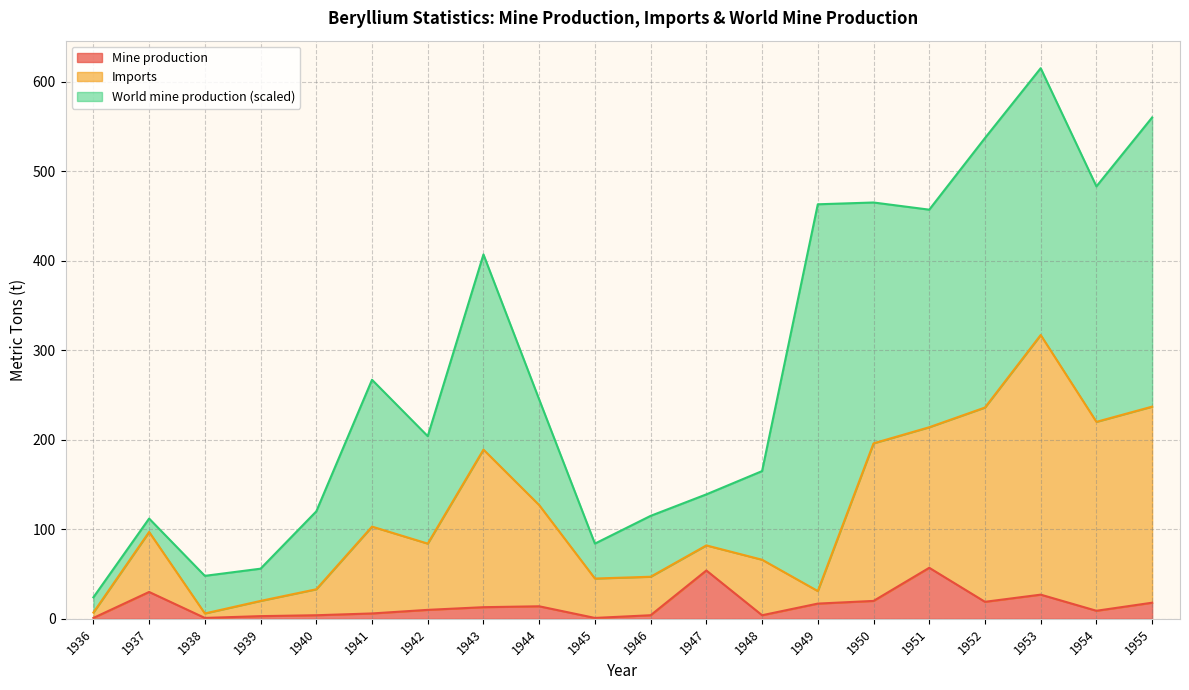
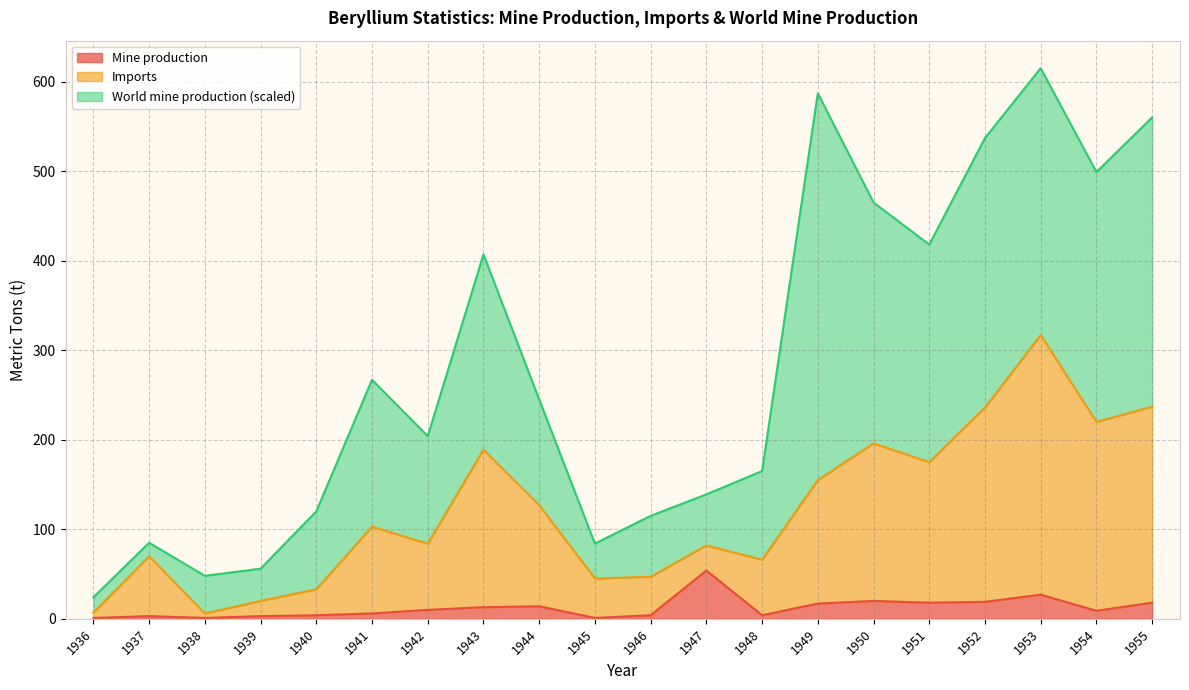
Mine production, 1937: 30 -> 0
Imports, 1949: 10 -> 140
Mine production, 1951: 60 -> 20
World mine production (scaled), 1954: 260 -> 280
